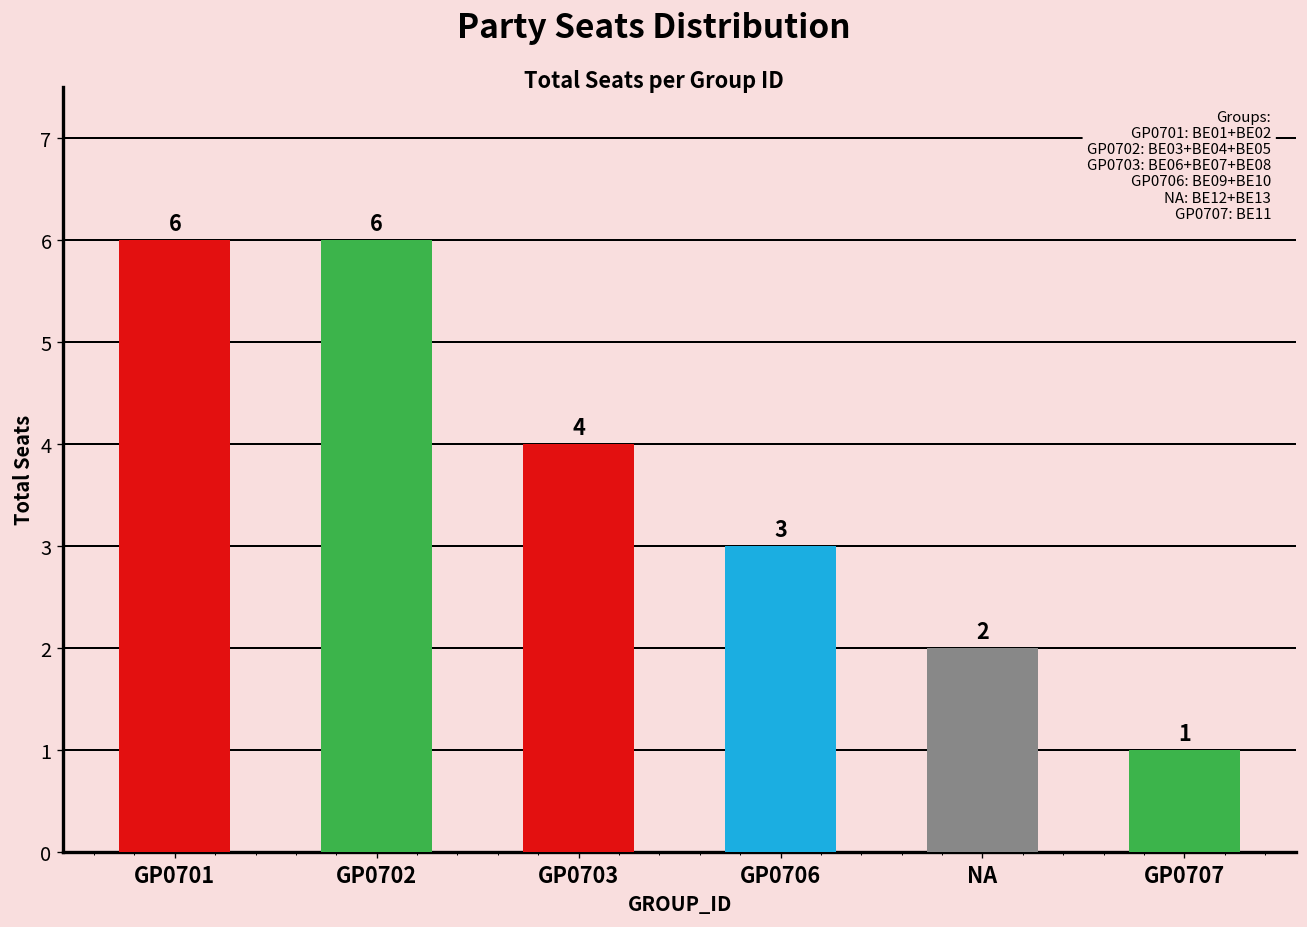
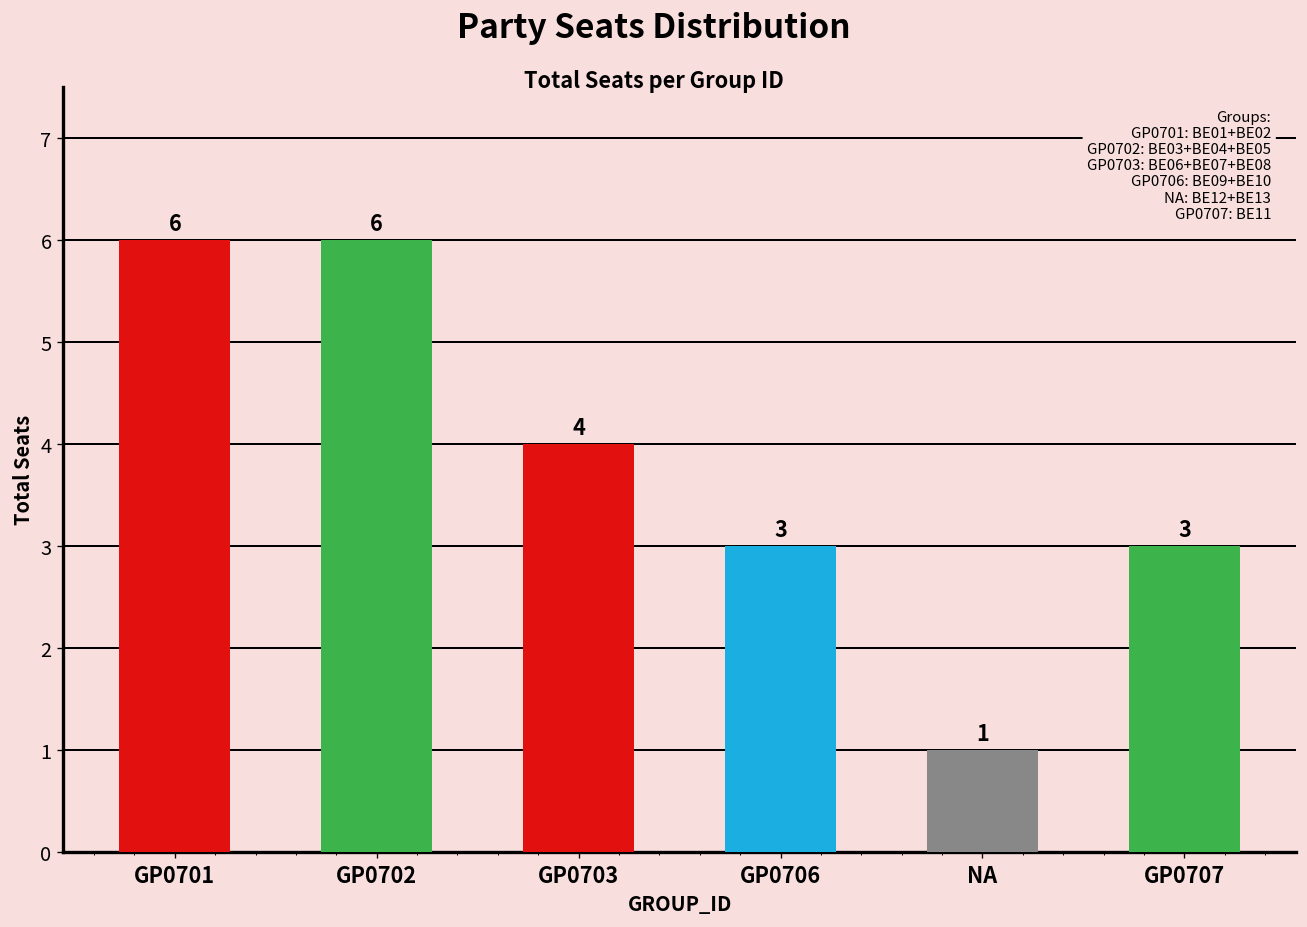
NA: 2 -> 1
GP0707: 1 -> 3
